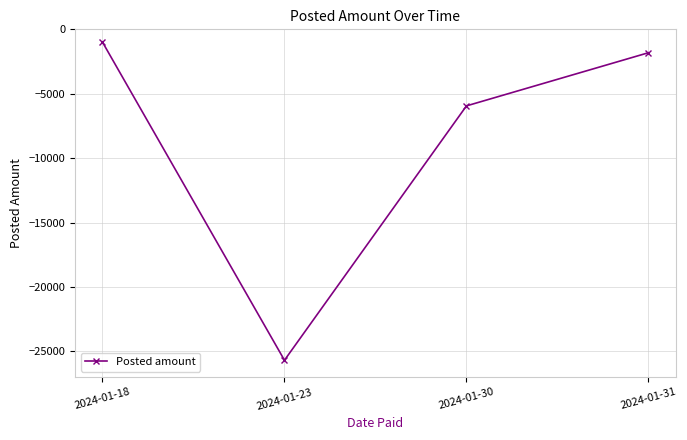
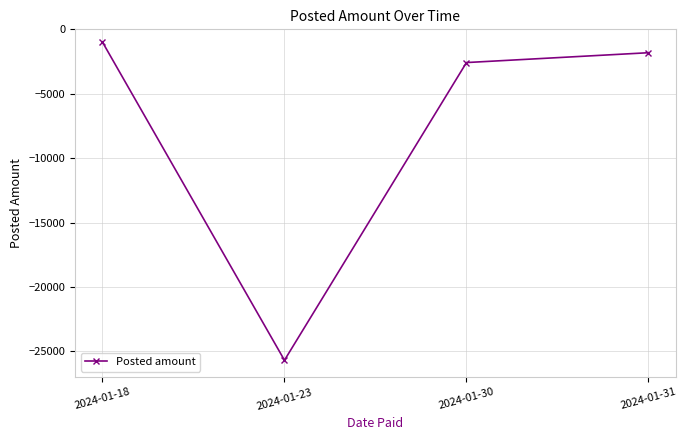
2024-01-30: -5900 -> -2600
